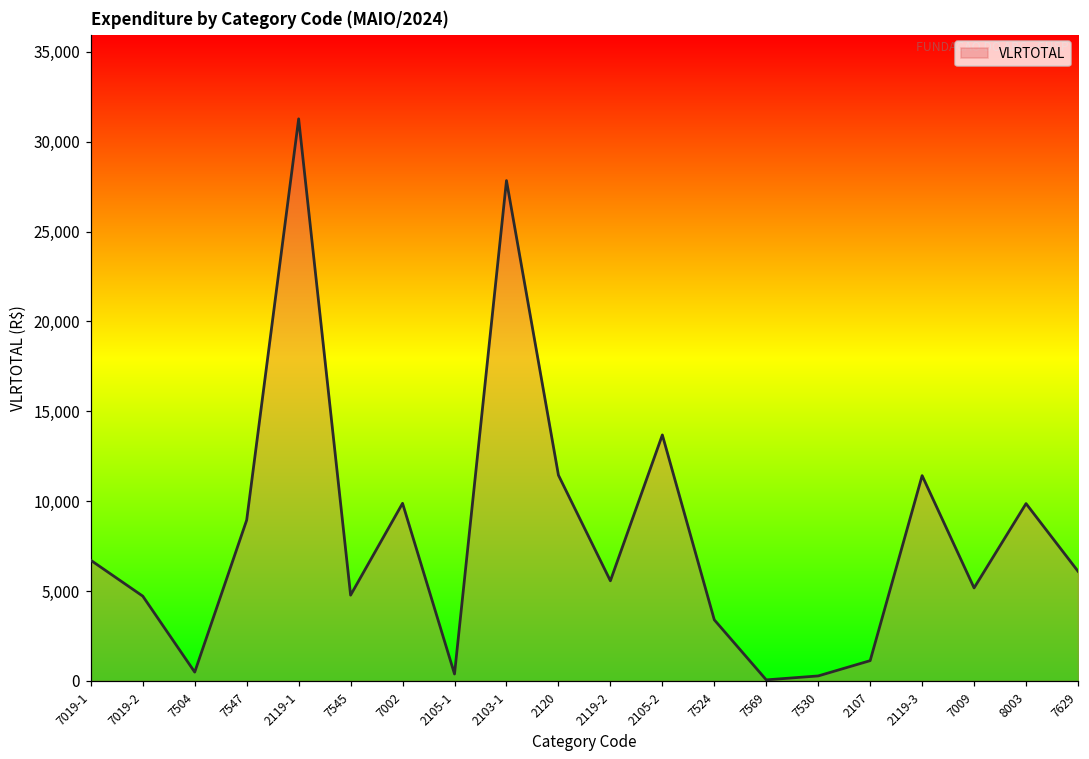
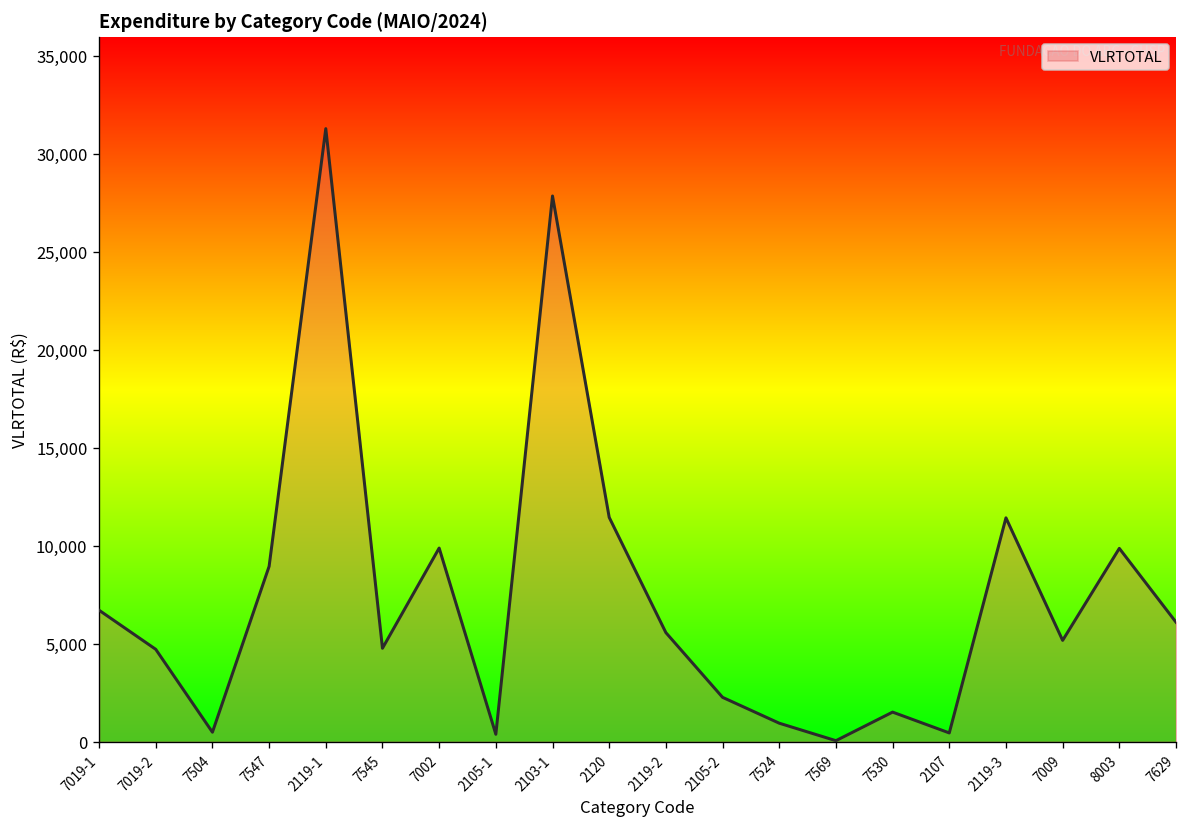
2105-2: 13,700 -> 2,300
7524: 3,400 -> 900
7530: 300 -> 1,500
2107: 1,100 -> 500
